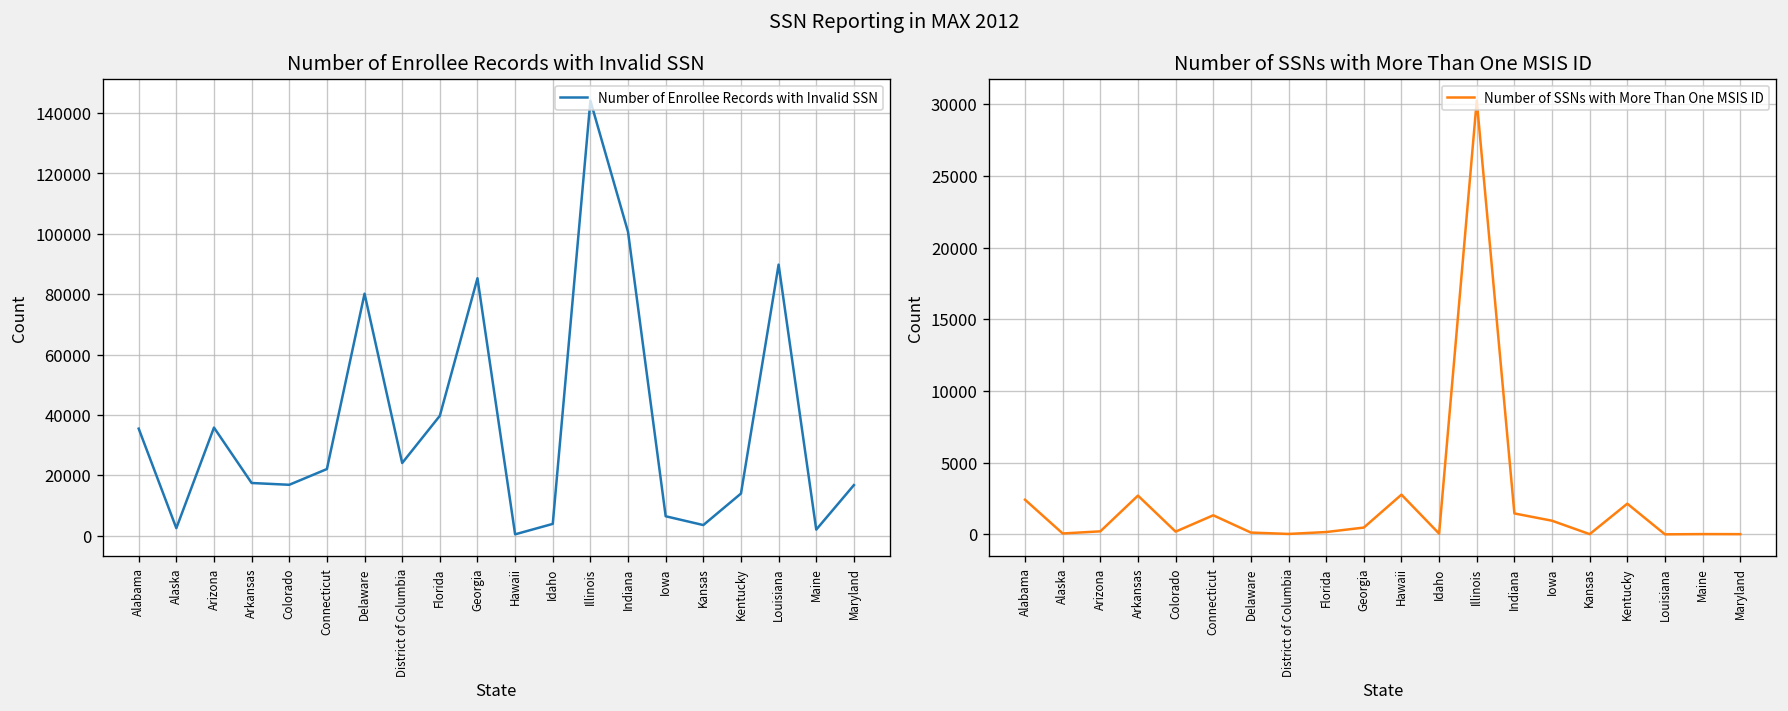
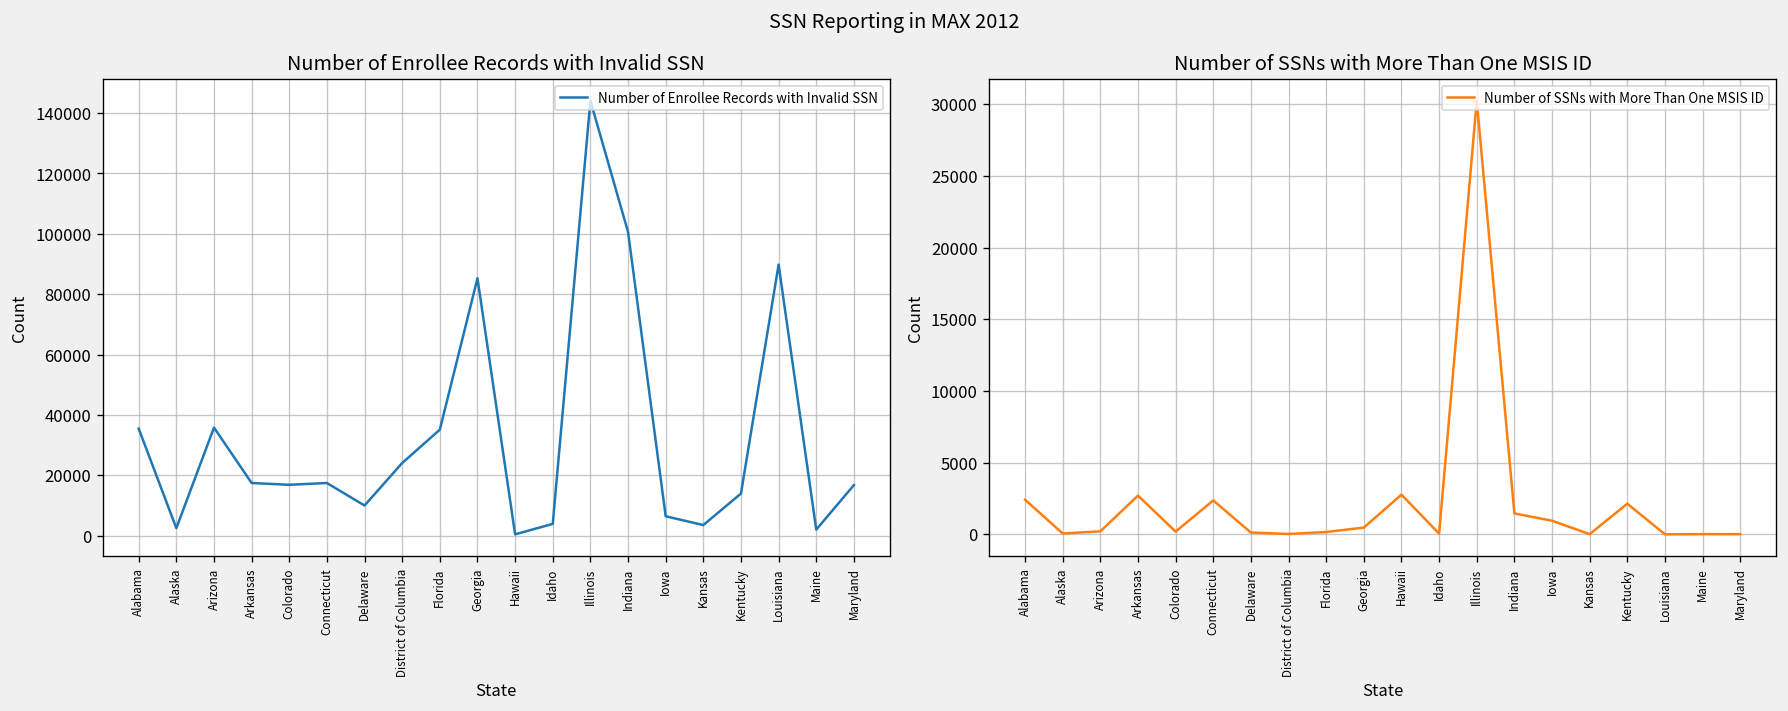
Number of Enrollee Records with Invalid SSN, Connecticut: 22000 -> 17000
Number of Enrollee Records with Invalid SSN, Delaware: 80000 -> 10000
Number of Enrollee Records with Invalid SSN, Florida: 40000 -> 35000
Number of SSNs with More Than One MSIS ID, Connecticut: 1300 -> 2400
